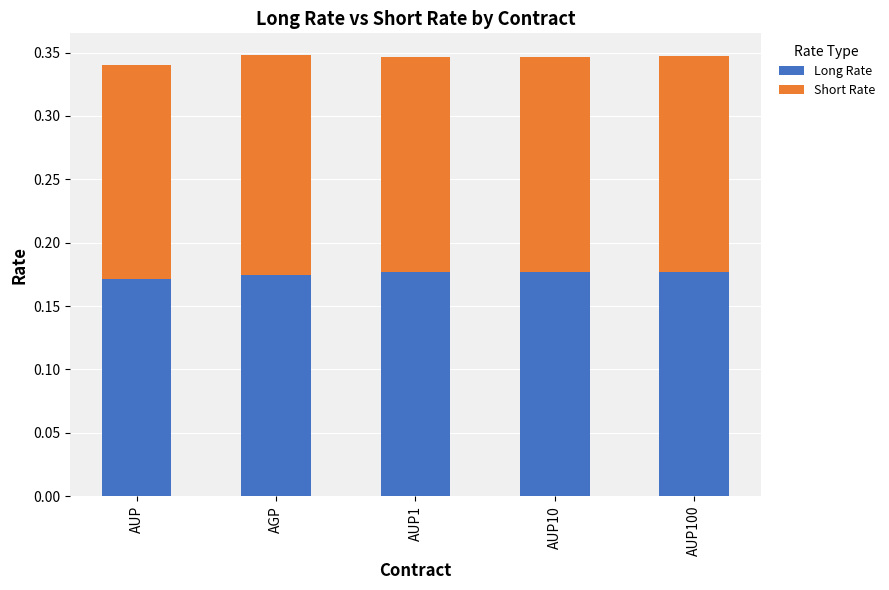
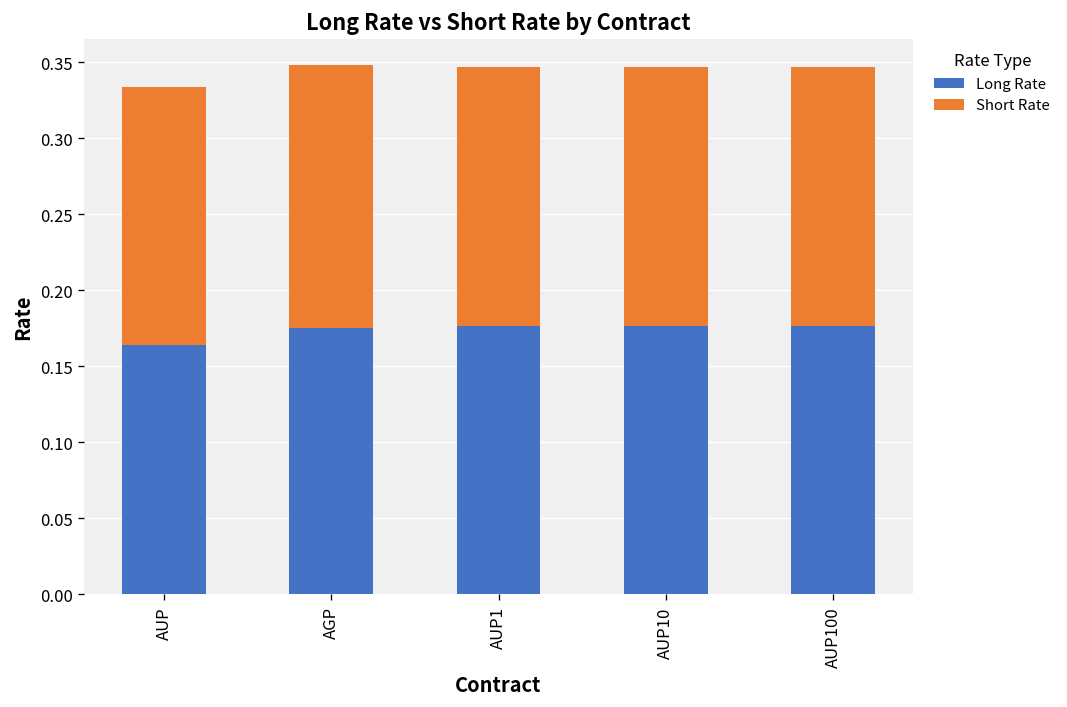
Long Rate, AUP: 0.171 -> 0.164
